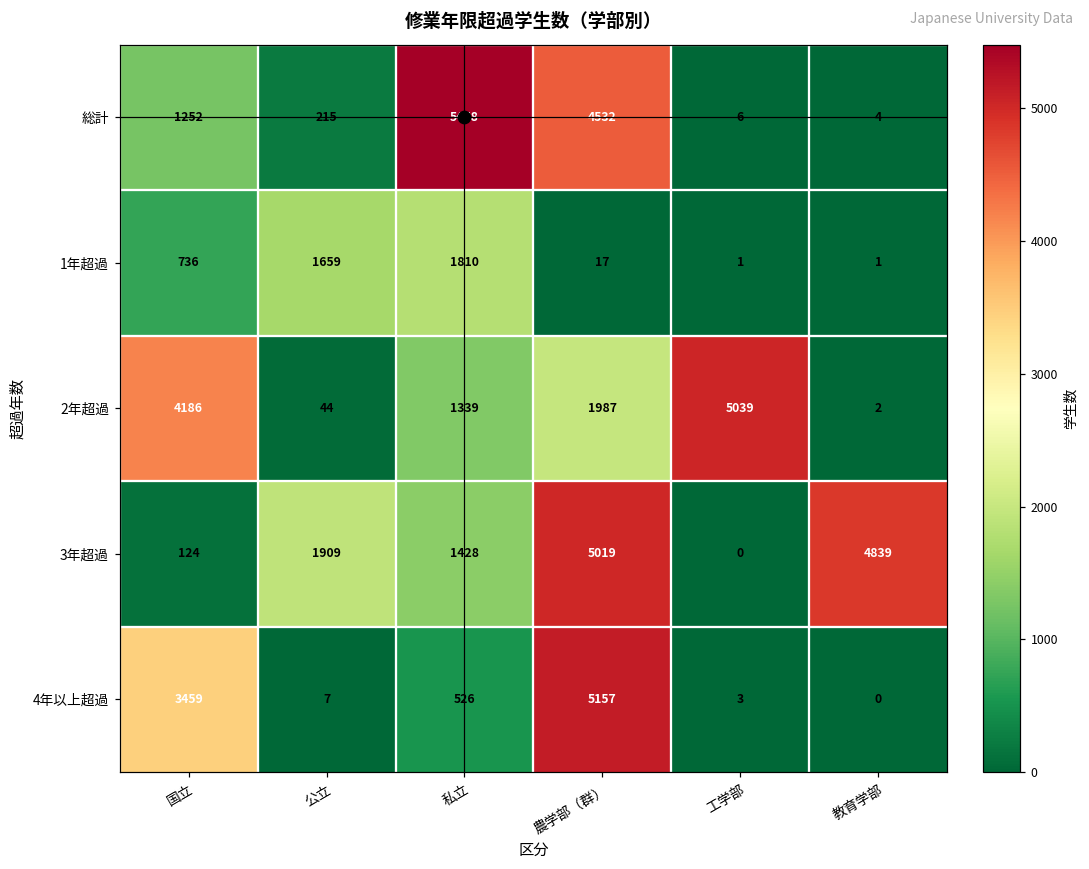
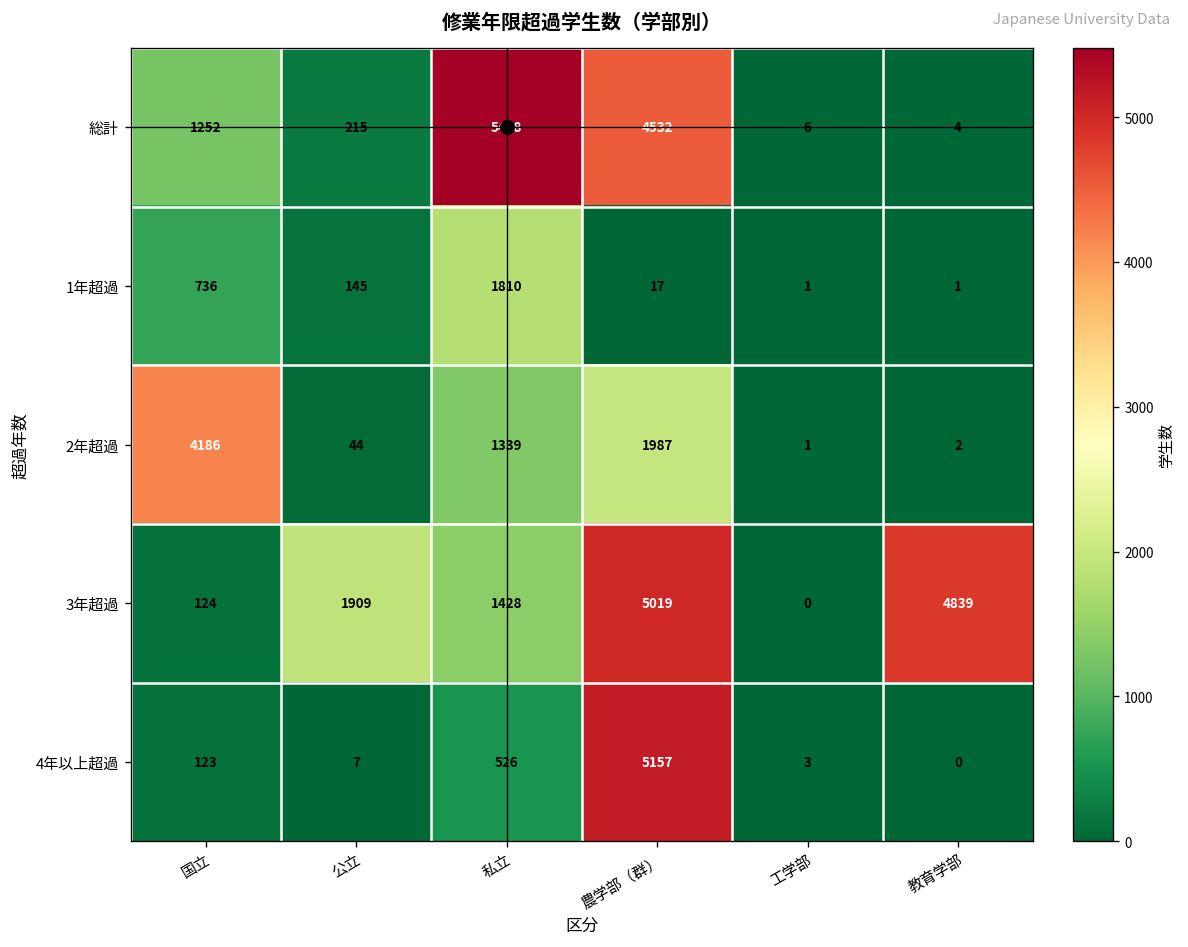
1年超過, 公立: 1659 -> 145
2年超過, 工学部: 5039 -> 1
4年以上超過, 国立: 3459 -> 123
